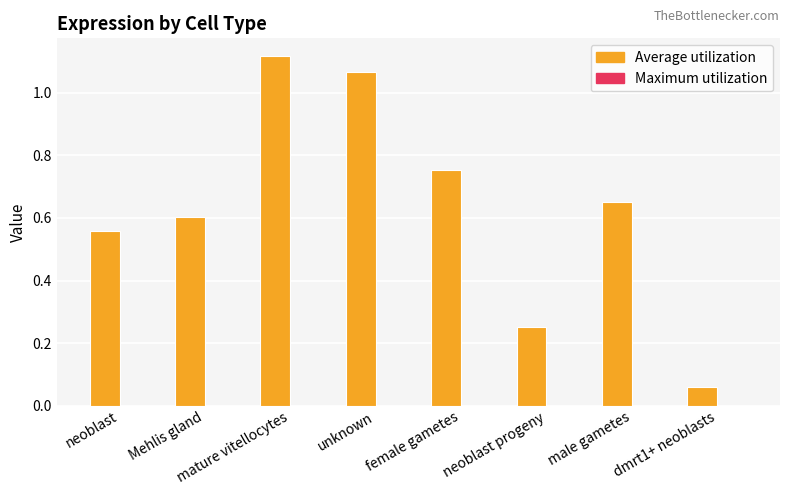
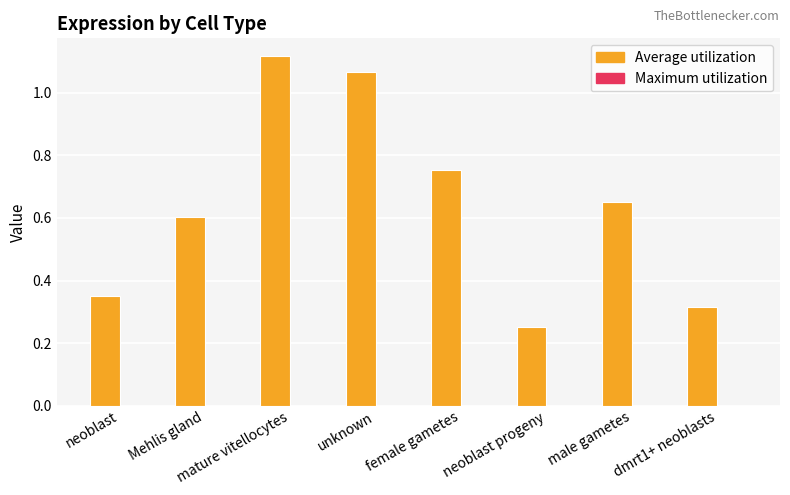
Average utilization, neoblast: 0.56 -> 0.35
Average utilization, dmrt1+ neoblasts: 0.06 -> 0.31
